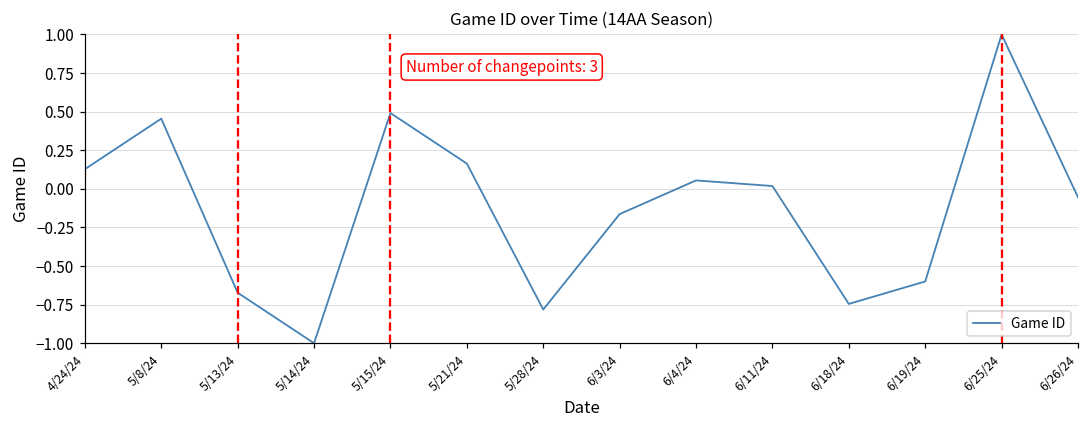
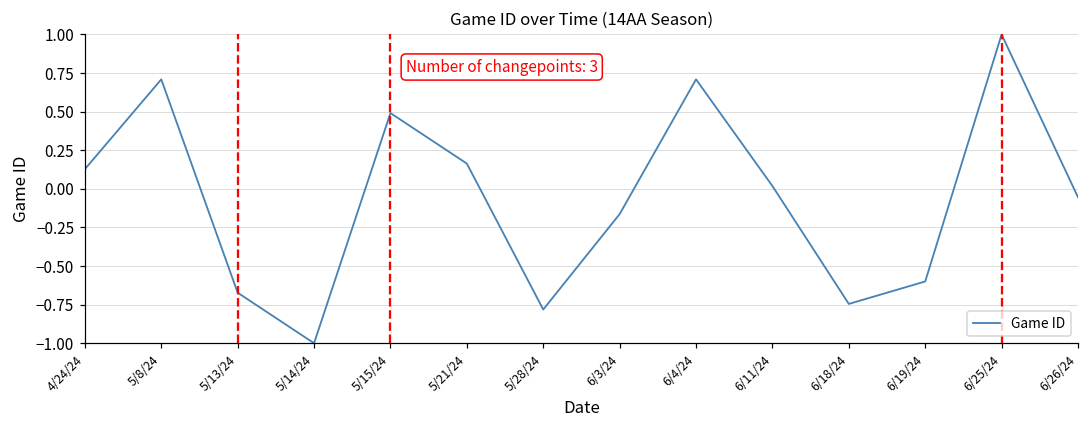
5/8/24: 0.45 -> 0.71
6/4/24: 0.05 -> 0.71
